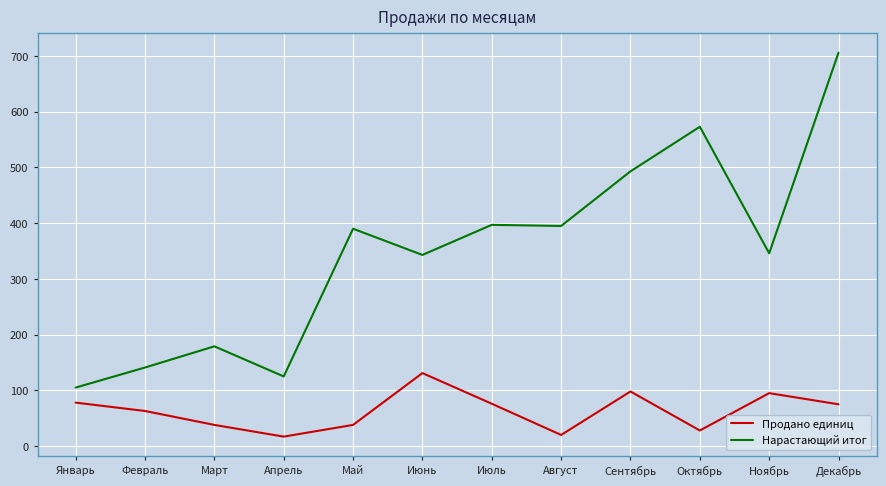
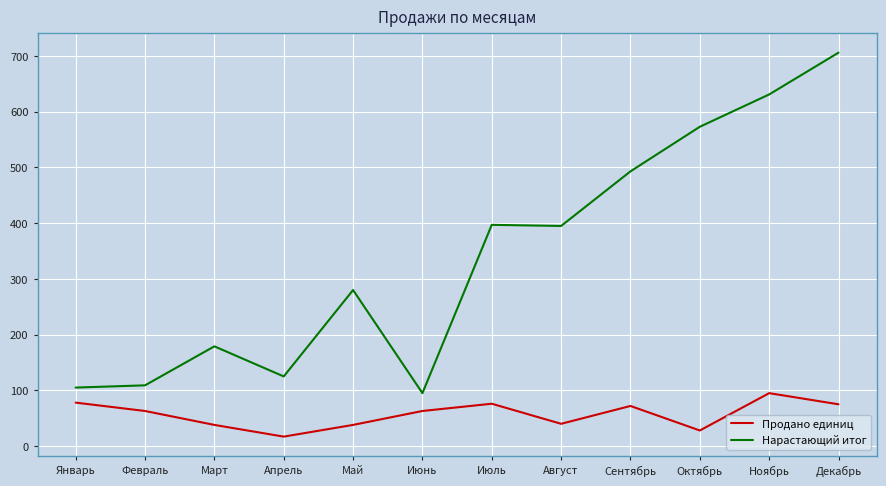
Нарастающий итог, Февраль: 140 -> 110
Нарастающий итог, Май: 390 -> 280
Продано единиц, Июнь: 130 -> 60
Нарастающий итог, Июнь: 340 -> 100
Продано единиц, Август: 20 -> 40
Продано единиц, Сентябрь: 100 -> 70
Нарастающий итог, Ноябрь: 350 -> 630
